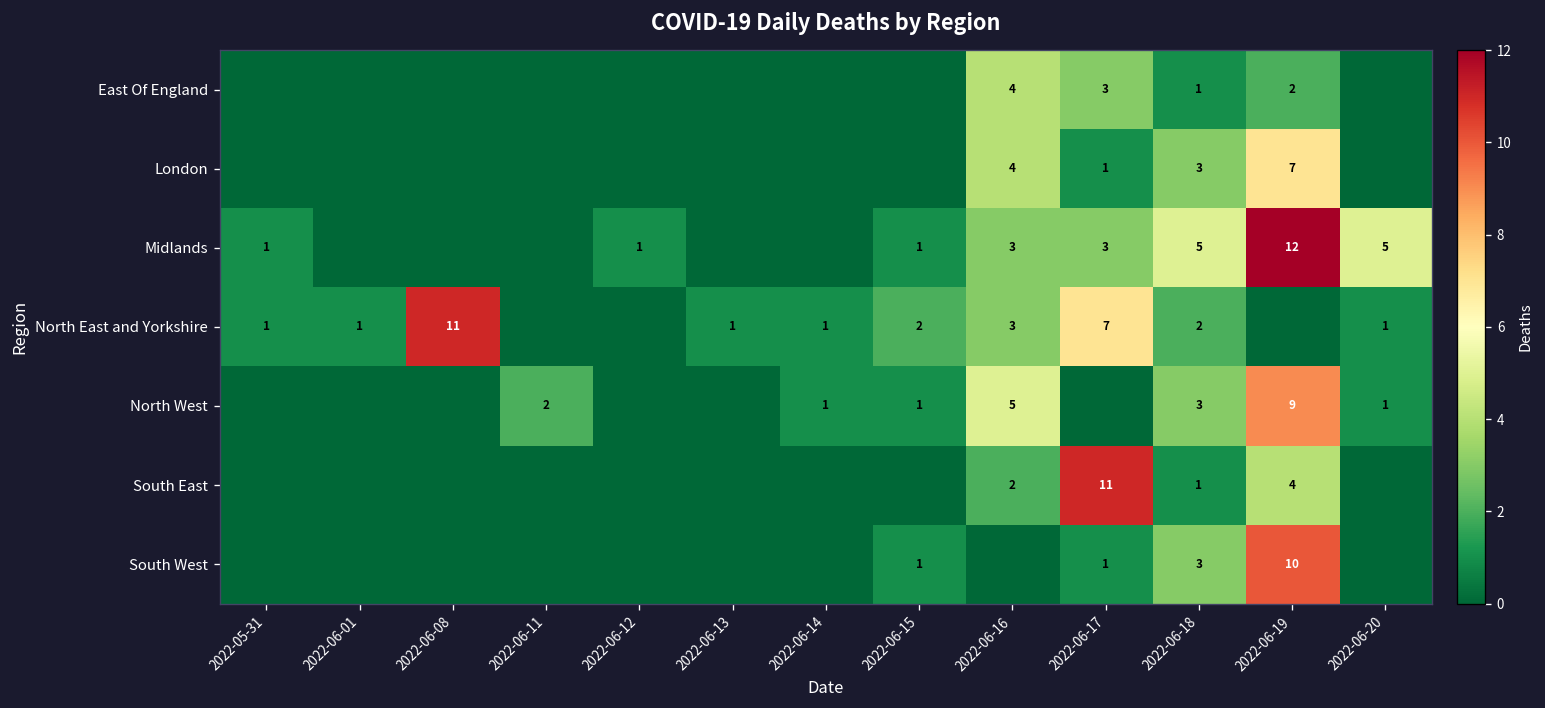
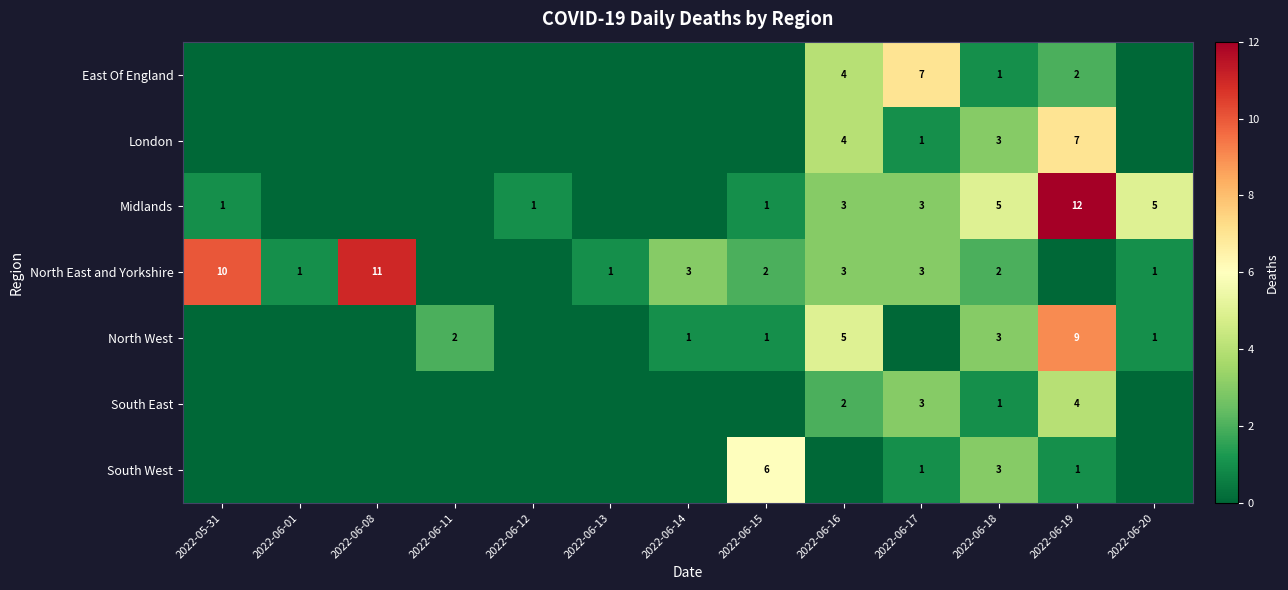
East Of England, 2022-06-17: 3 -> 7
North East and Yorkshire, 2022-05-31: 1 -> 10
North East and Yorkshire, 2022-06-14: 1 -> 3
North East and Yorkshire, 2022-06-17: 7 -> 3
South East, 2022-06-17: 11 -> 3
South West, 2022-06-15: 1 -> 6
South West, 2022-06-19: 10 -> 1
